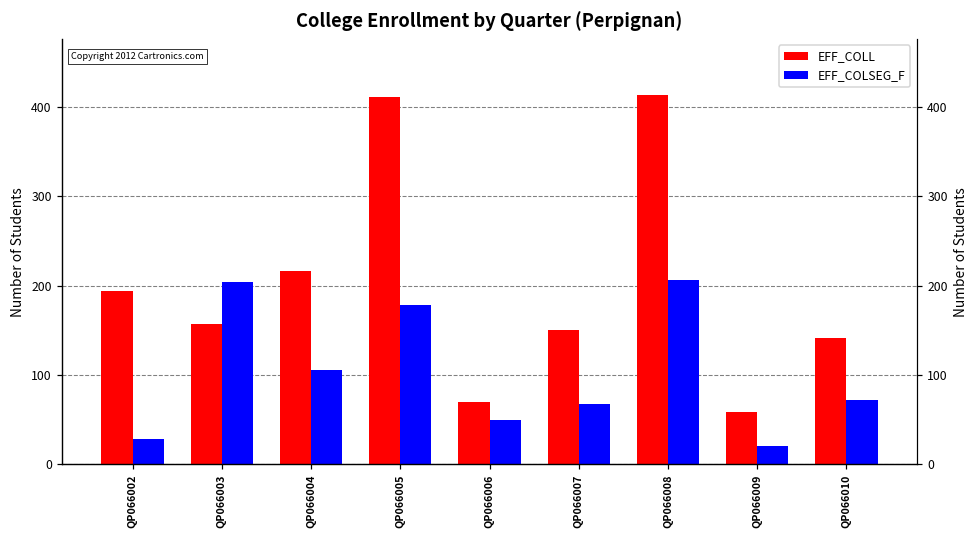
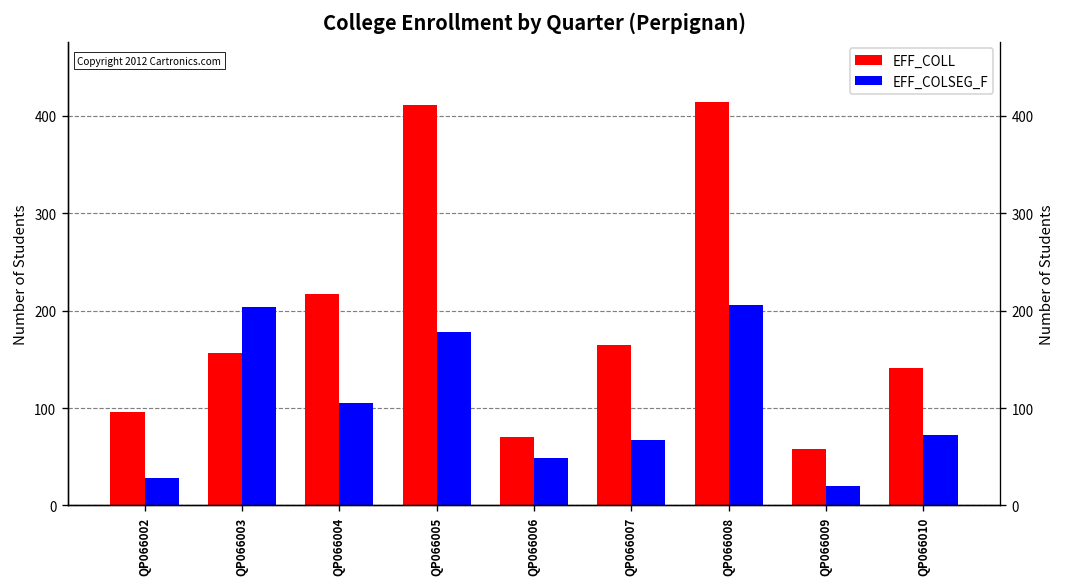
EFF_COLL, QP066002: 190 -> 100
EFF_COLL, QP066007: 150 -> 170
